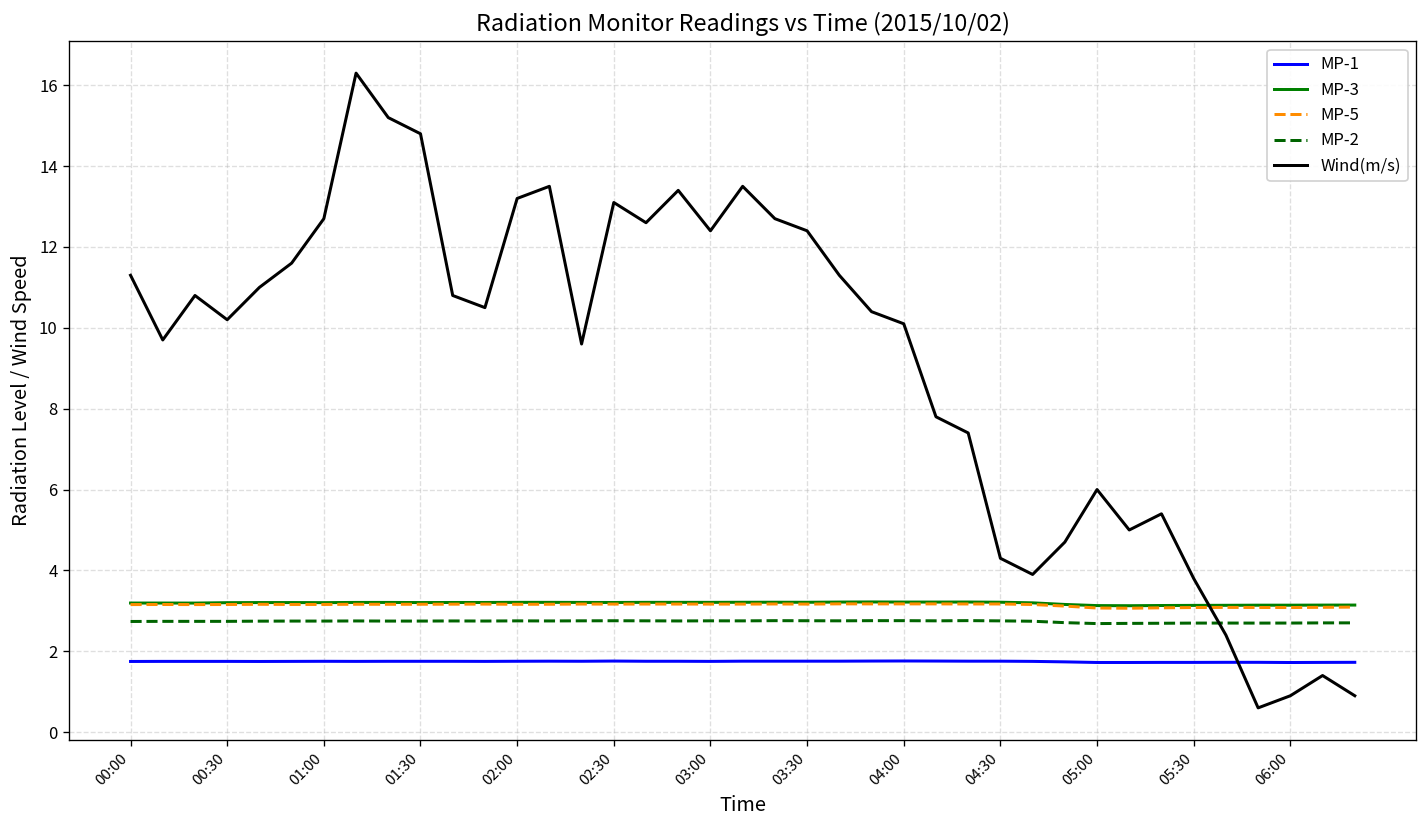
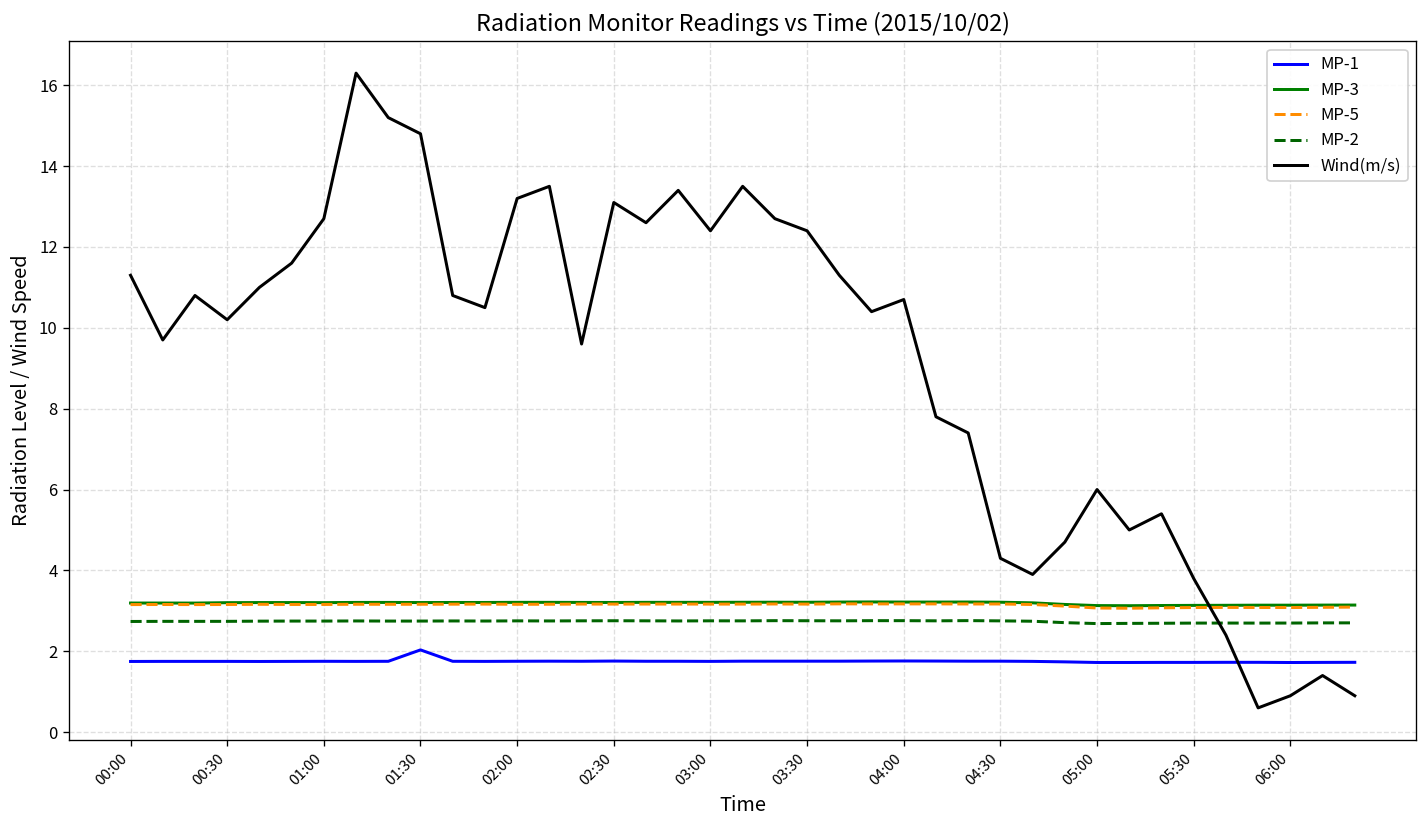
MP-1, 01:30: 1.8 -> 2.0
Wind(m/s), 04:00: 10.1 -> 10.7
